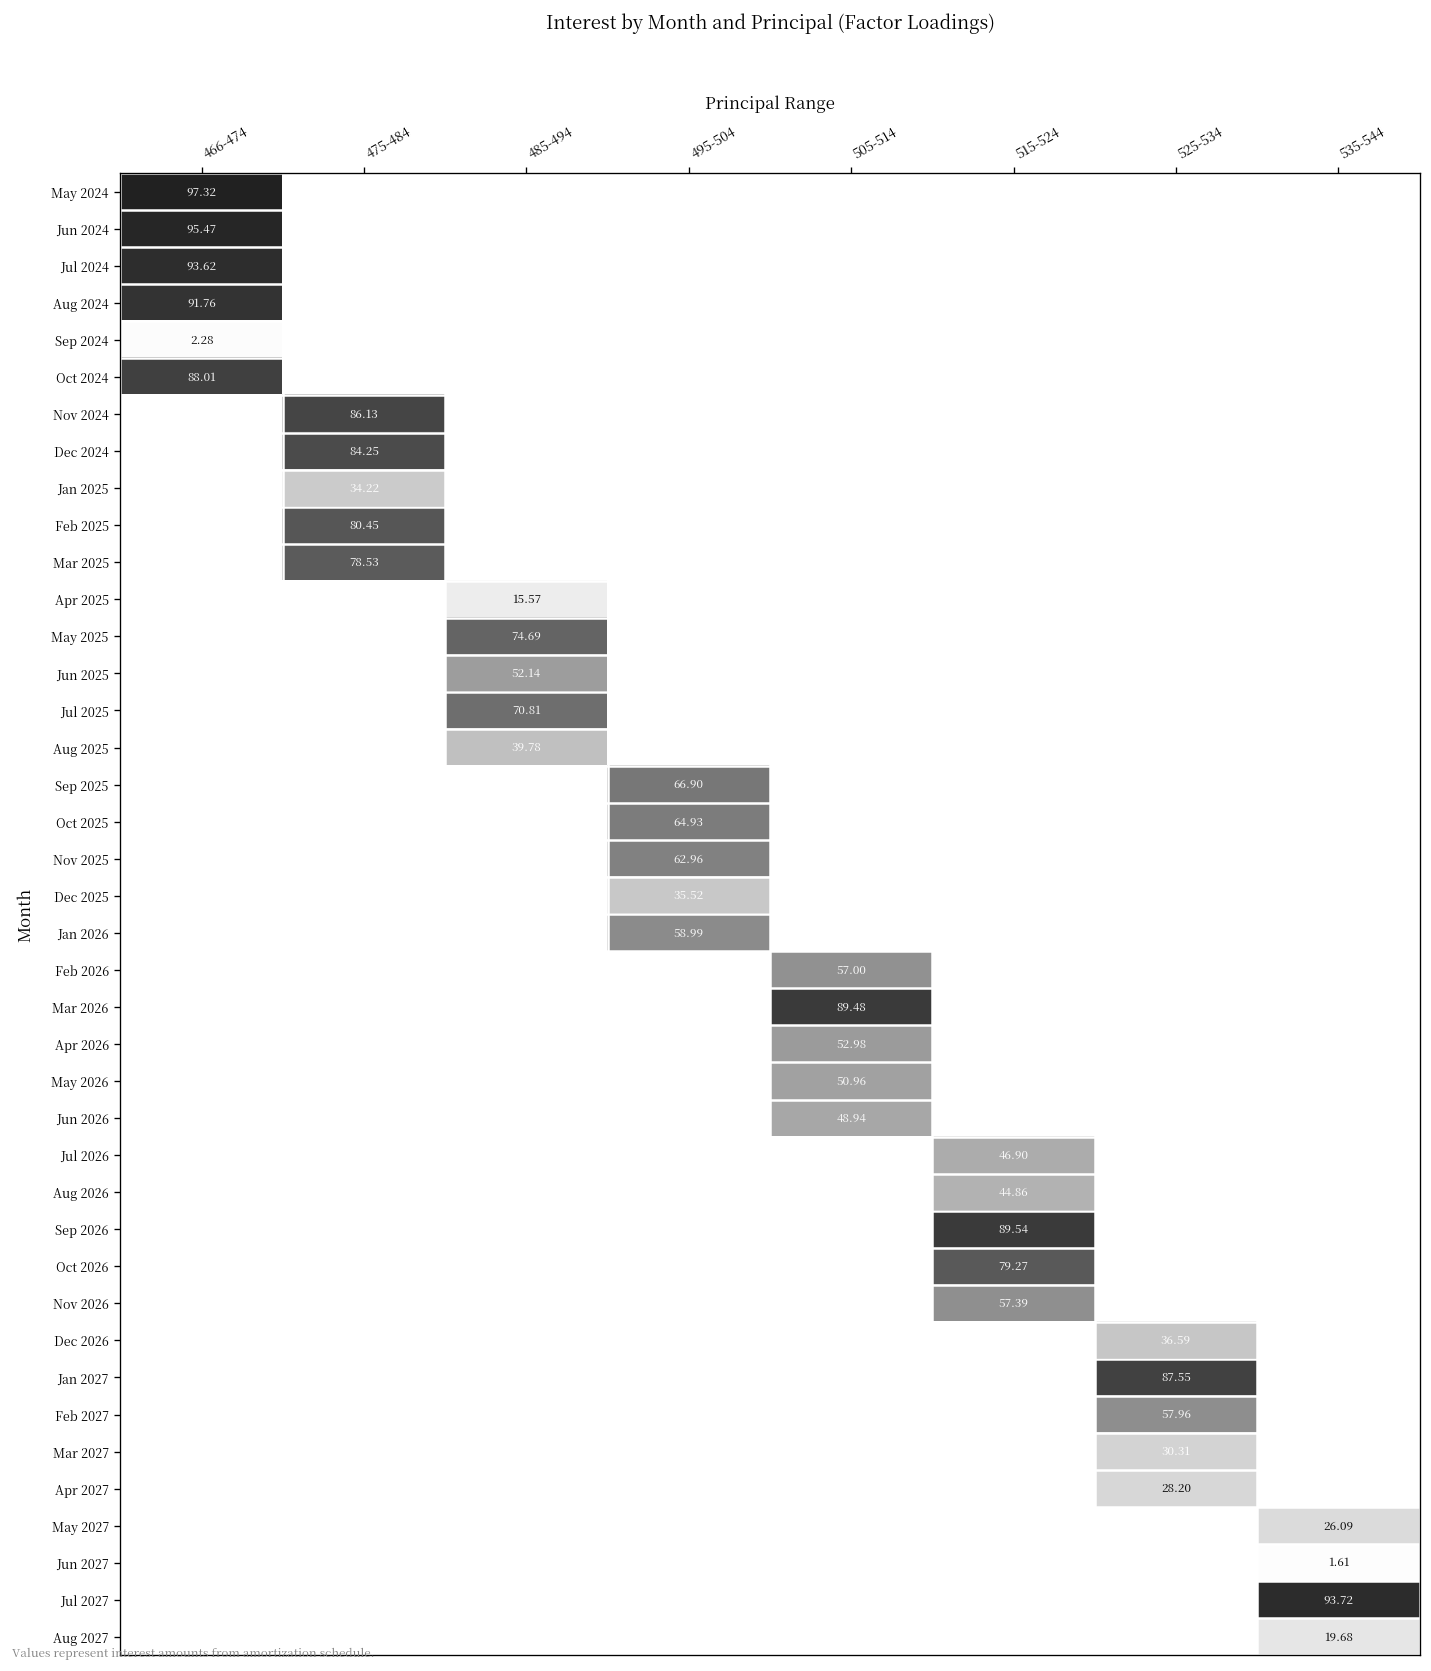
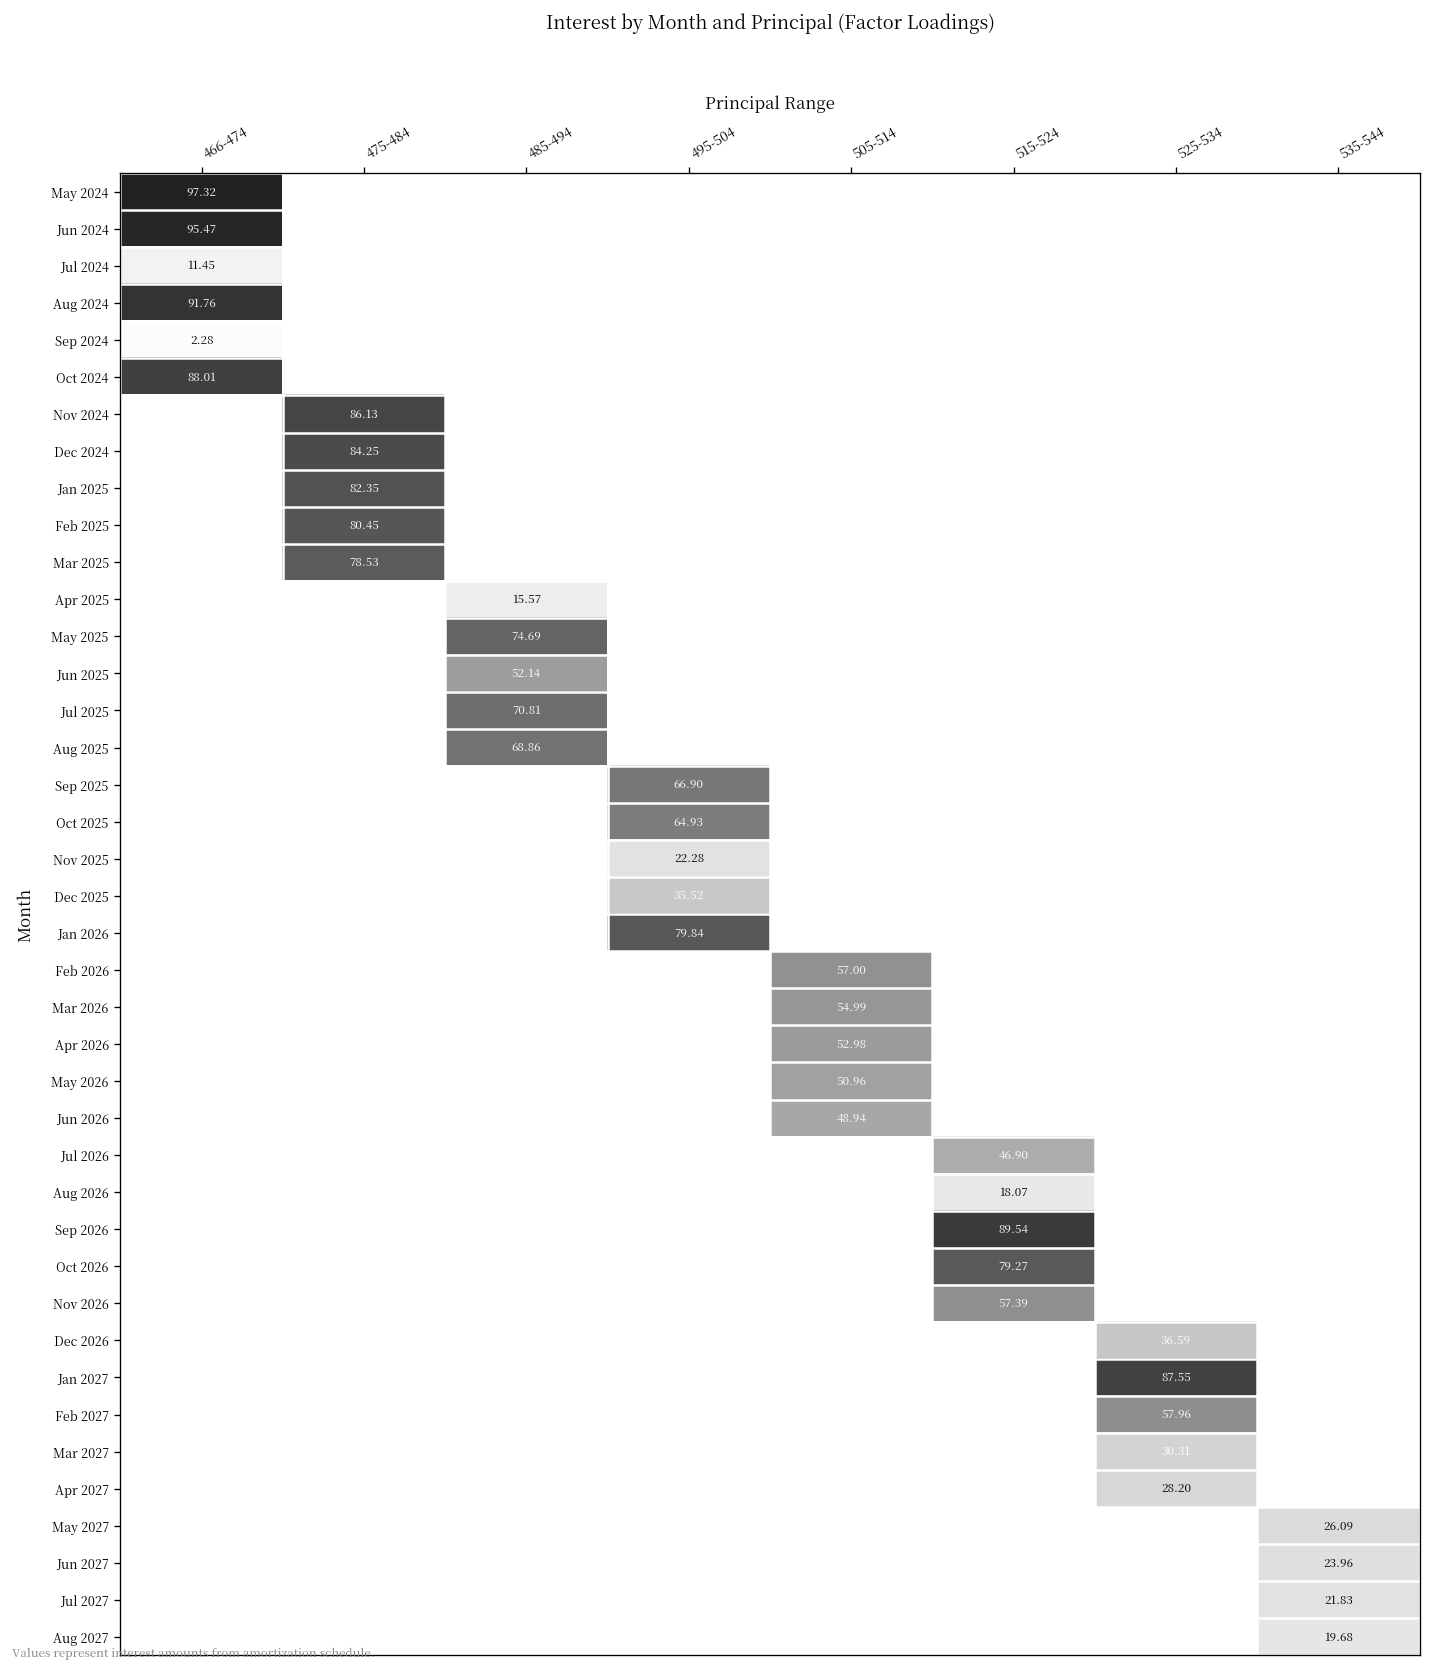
Jul 2024, 466-474: 93.62 -> 11.45
Jan 2025, 475-484: 34.22 -> 82.35
Aug 2025, 485-494: 39.78 -> 68.86
Nov 2025, 495-504: 62.96 -> 22.28
Jan 2026, 495-504: 58.99 -> 79.84
Mar 2026, 505-514: 89.48 -> 54.99
Aug 2026, 515-524: 44.86 -> 18.07
Jun 2027, 535-544: 1.61 -> 23.96
Jul 2027, 535-544: 93.72 -> 21.83
